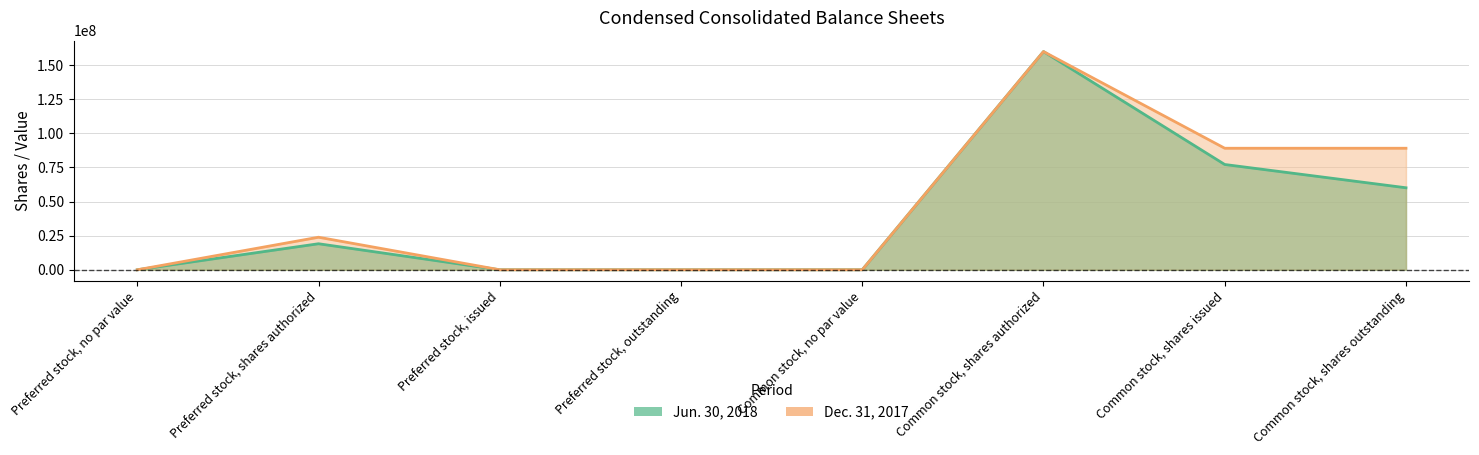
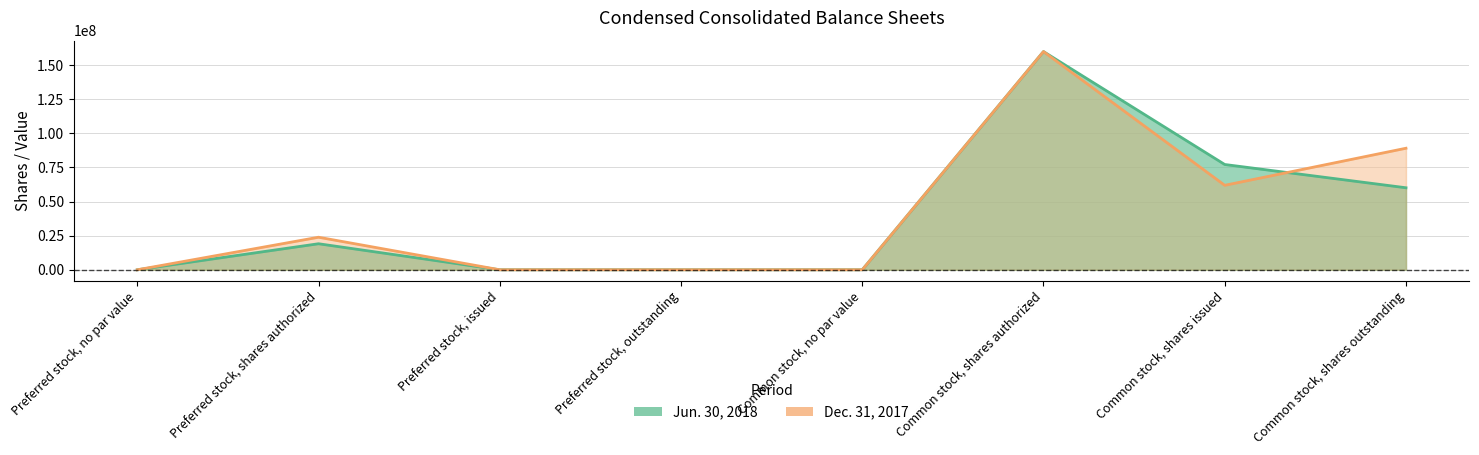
Dec. 31, 2017, Common stock, shares issued: 89000000 -> 62000000
